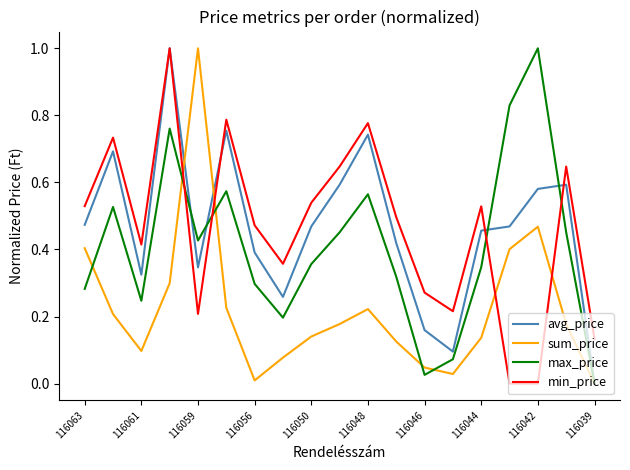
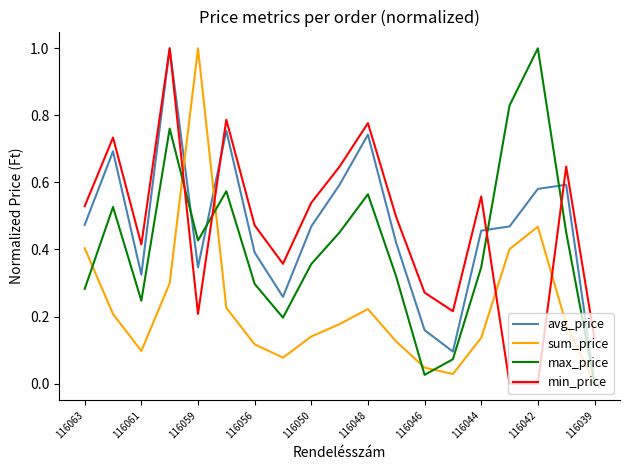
sum_price, 116056: 0.01 -> 0.12
min_price, 116044: 0.53 -> 0.56
